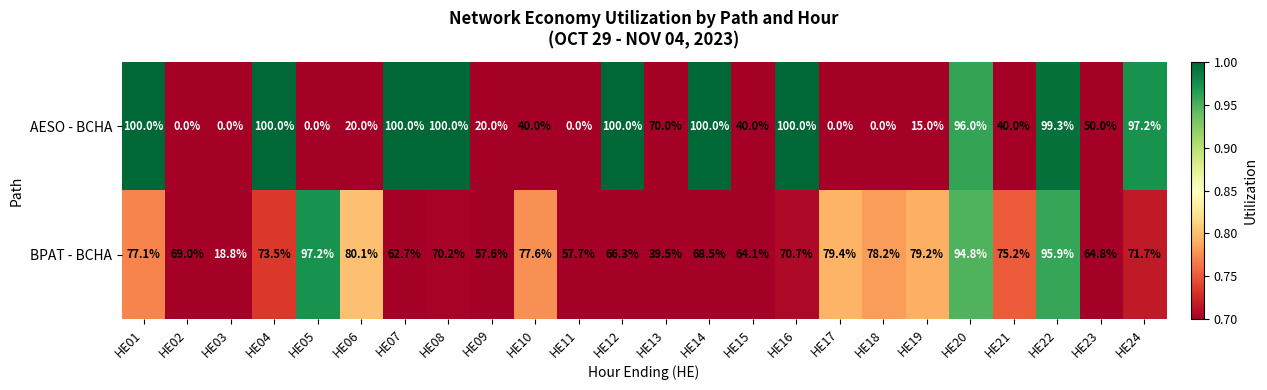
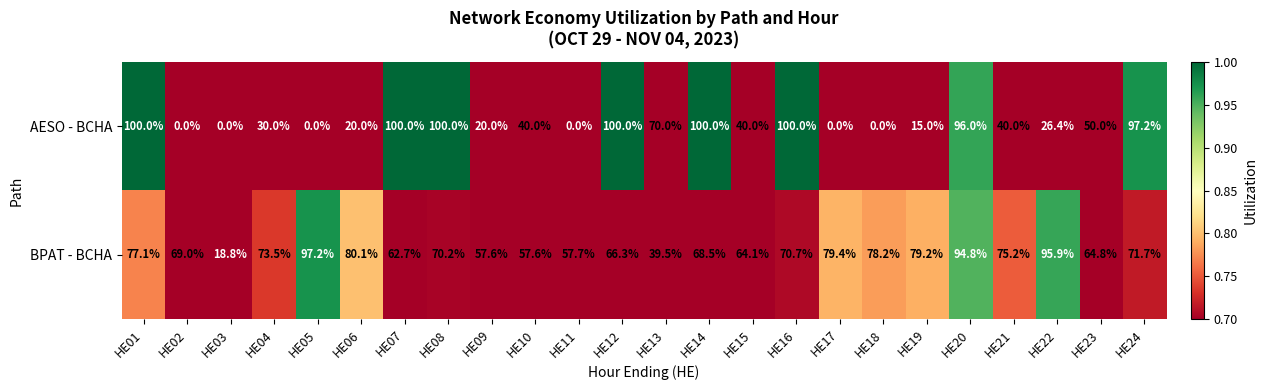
AESO - BCHA, HE04: 100.0% -> 30.0%
AESO - BCHA, HE22: 99.3% -> 26.4%
BPAT - BCHA, HE10: 77.6% -> 57.6%
